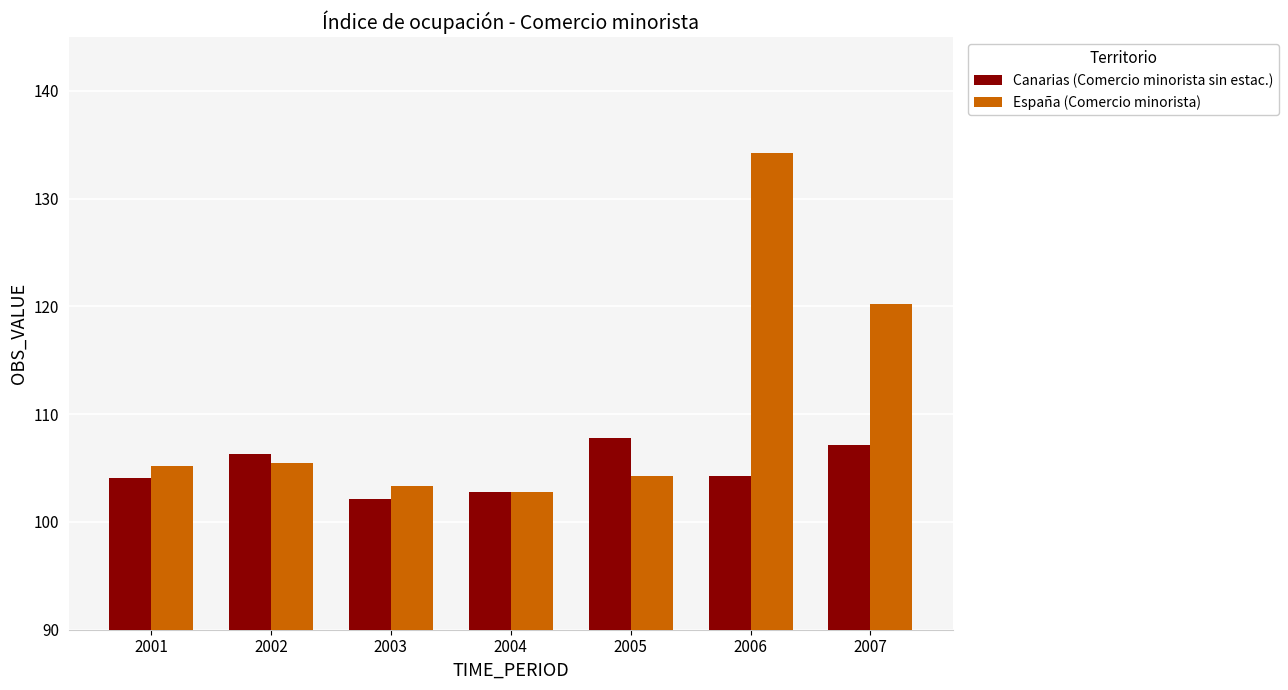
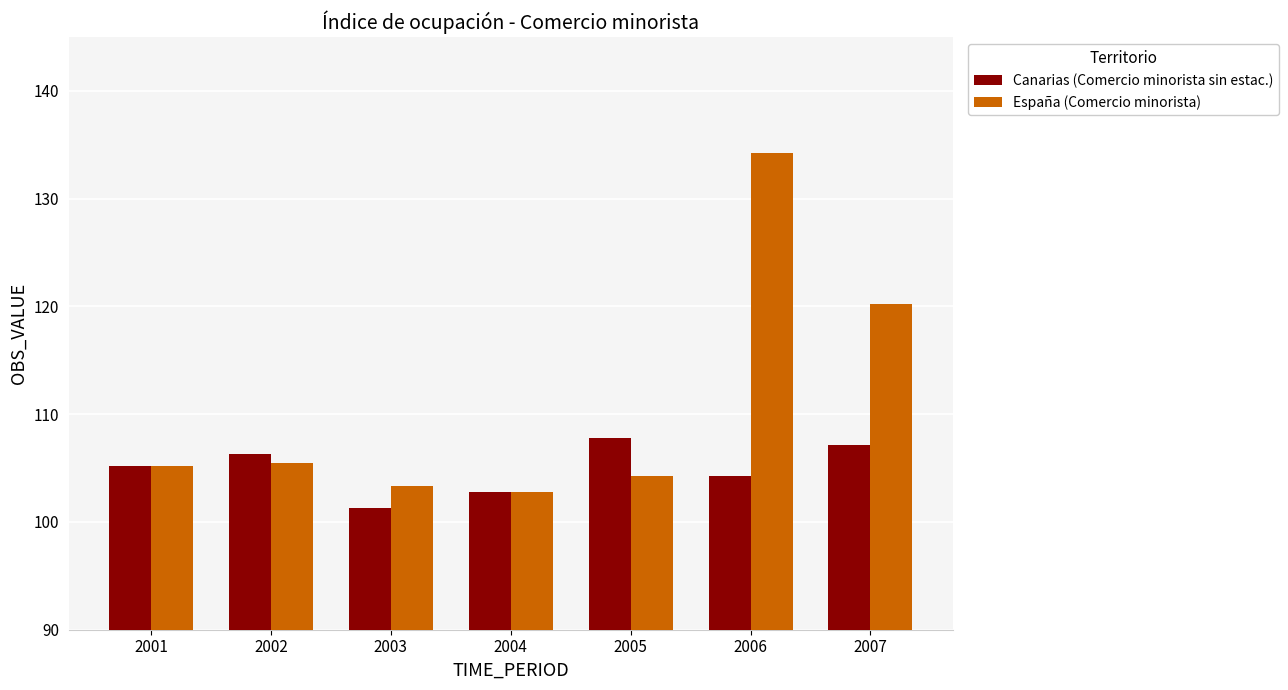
Canarias (Comercio minorista sin estac.), 2001: 104.0 -> 105.2
Canarias (Comercio minorista sin estac.), 2003: 102.2 -> 101.3
